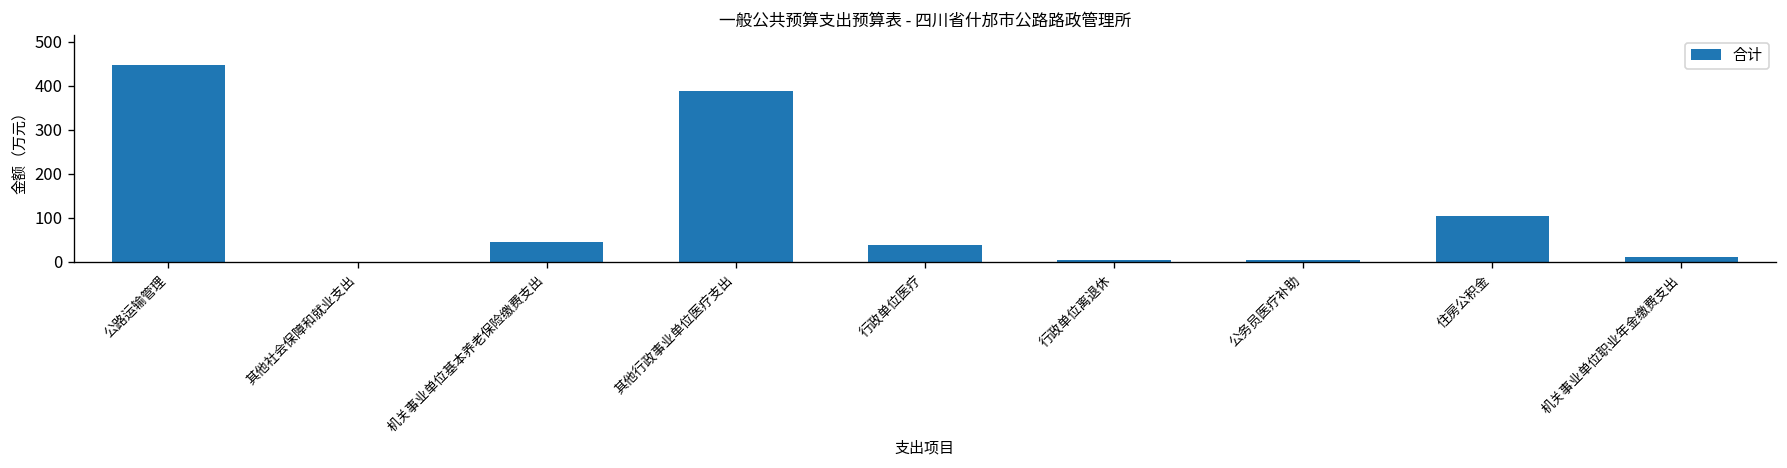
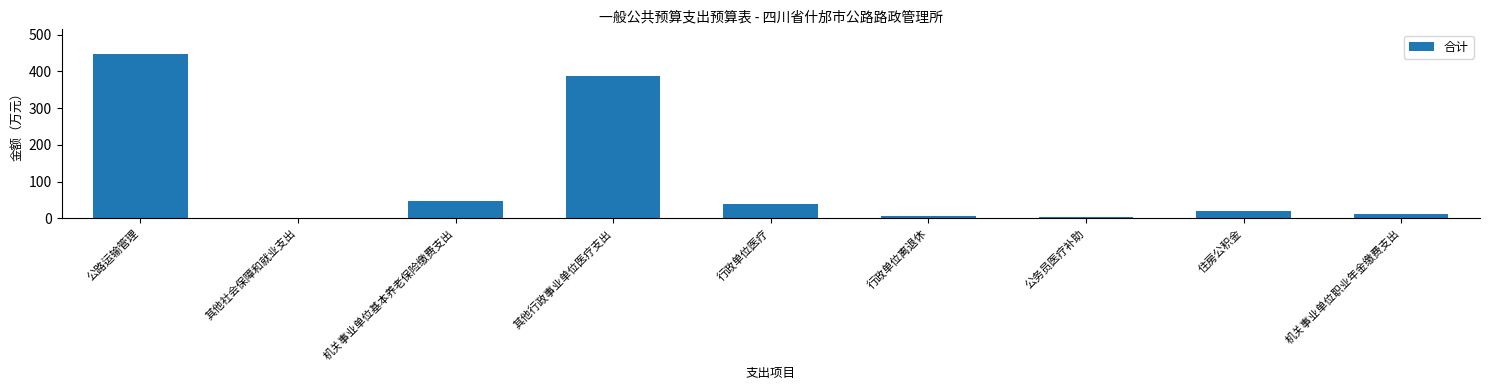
住房公积金: 100 -> 20
